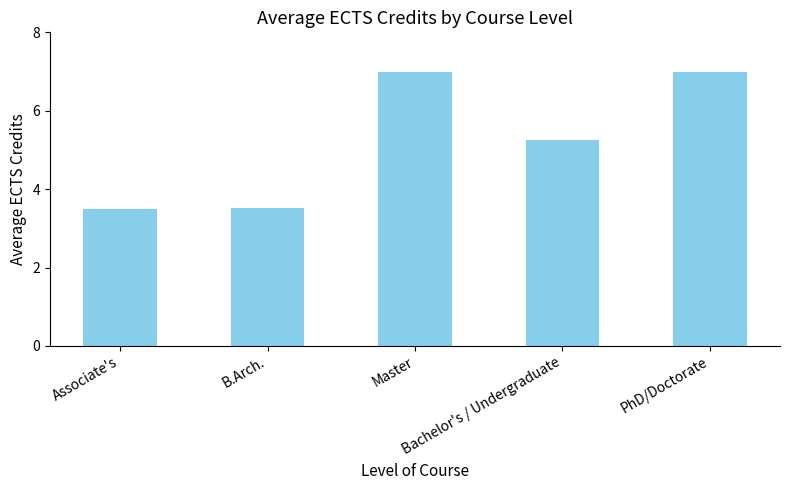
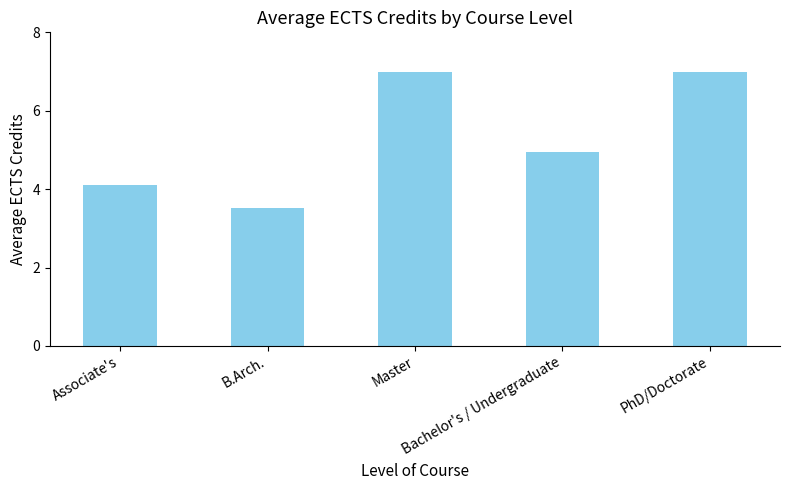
Associate's: 3.5 -> 4.1
Bachelor's / Undergraduate: 5.3 -> 4.9
